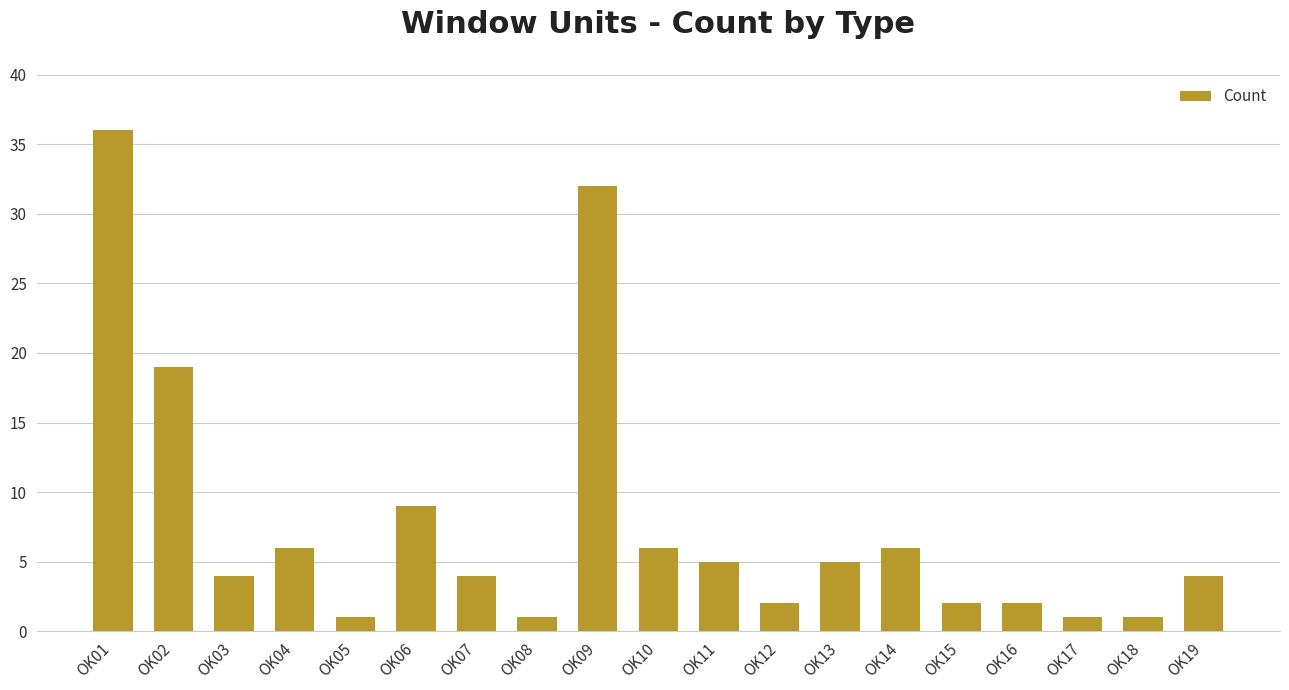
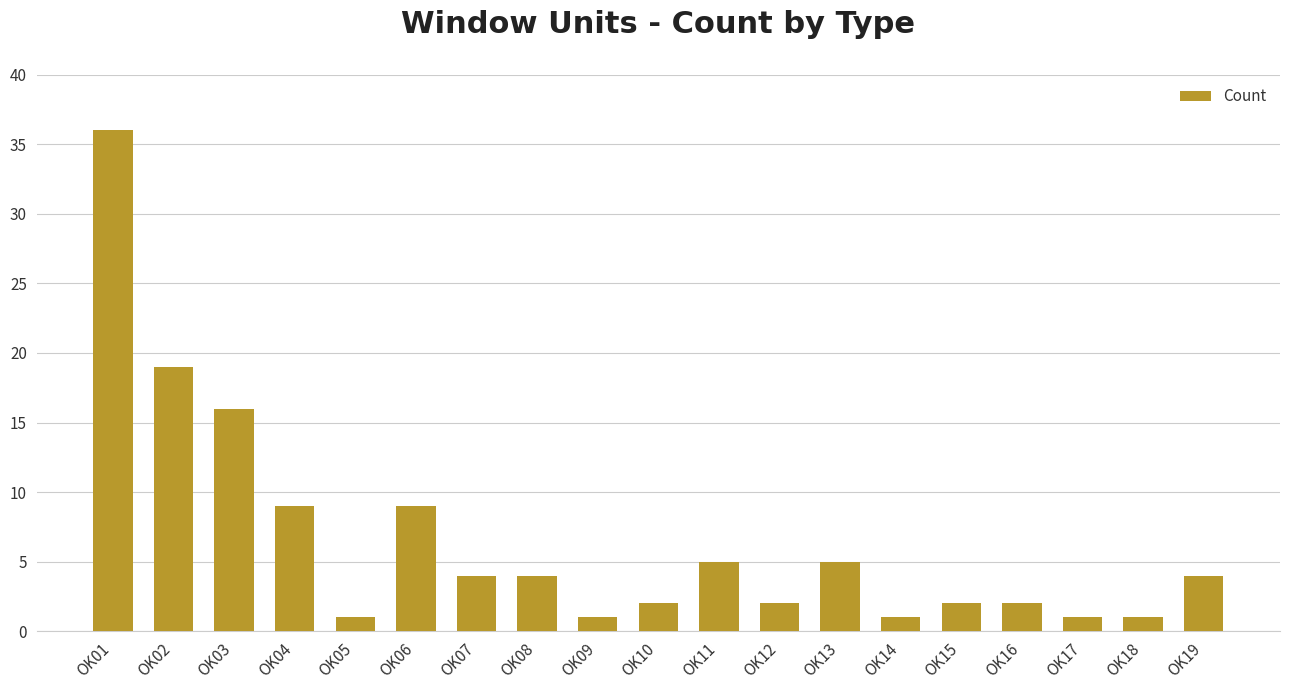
OK03: 4 -> 16
OK04: 6 -> 9
OK08: 1 -> 4
OK09: 32 -> 1
OK10: 6 -> 2
OK14: 6 -> 1
